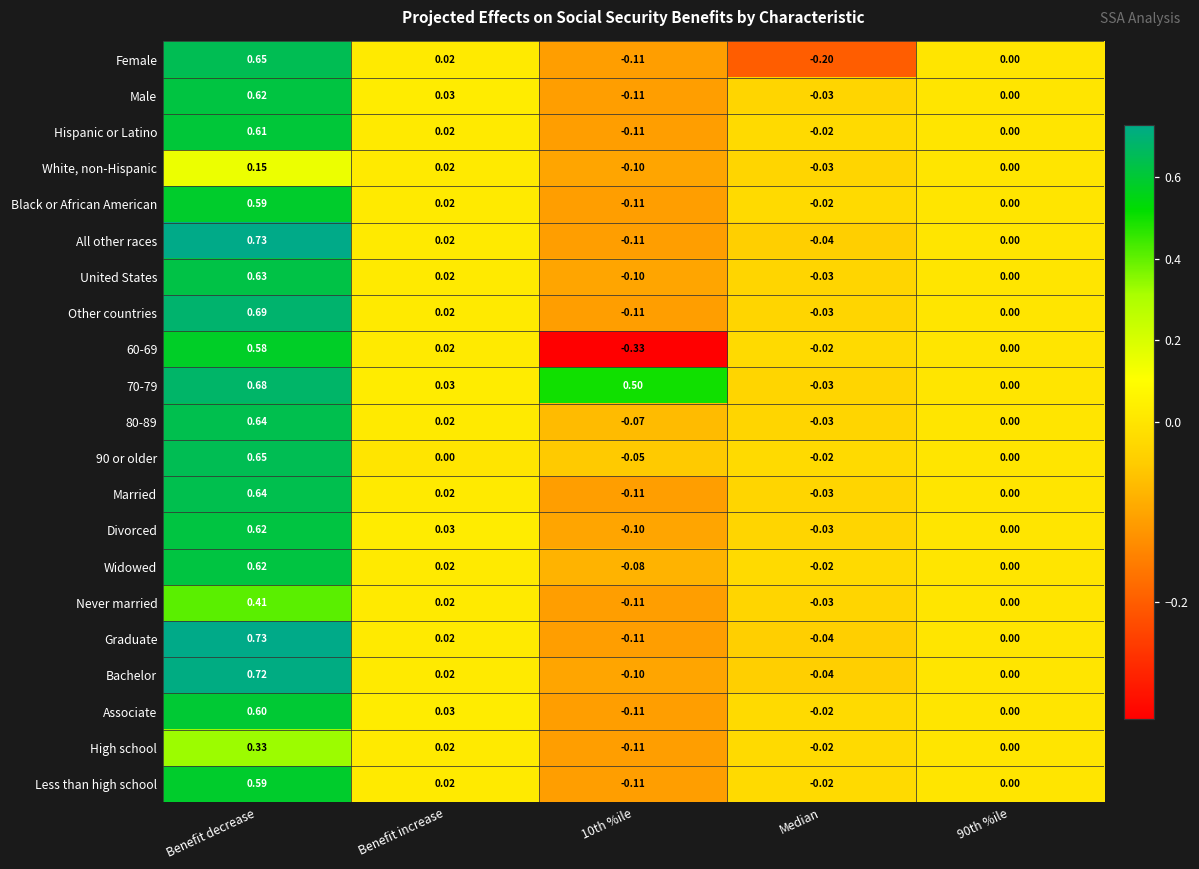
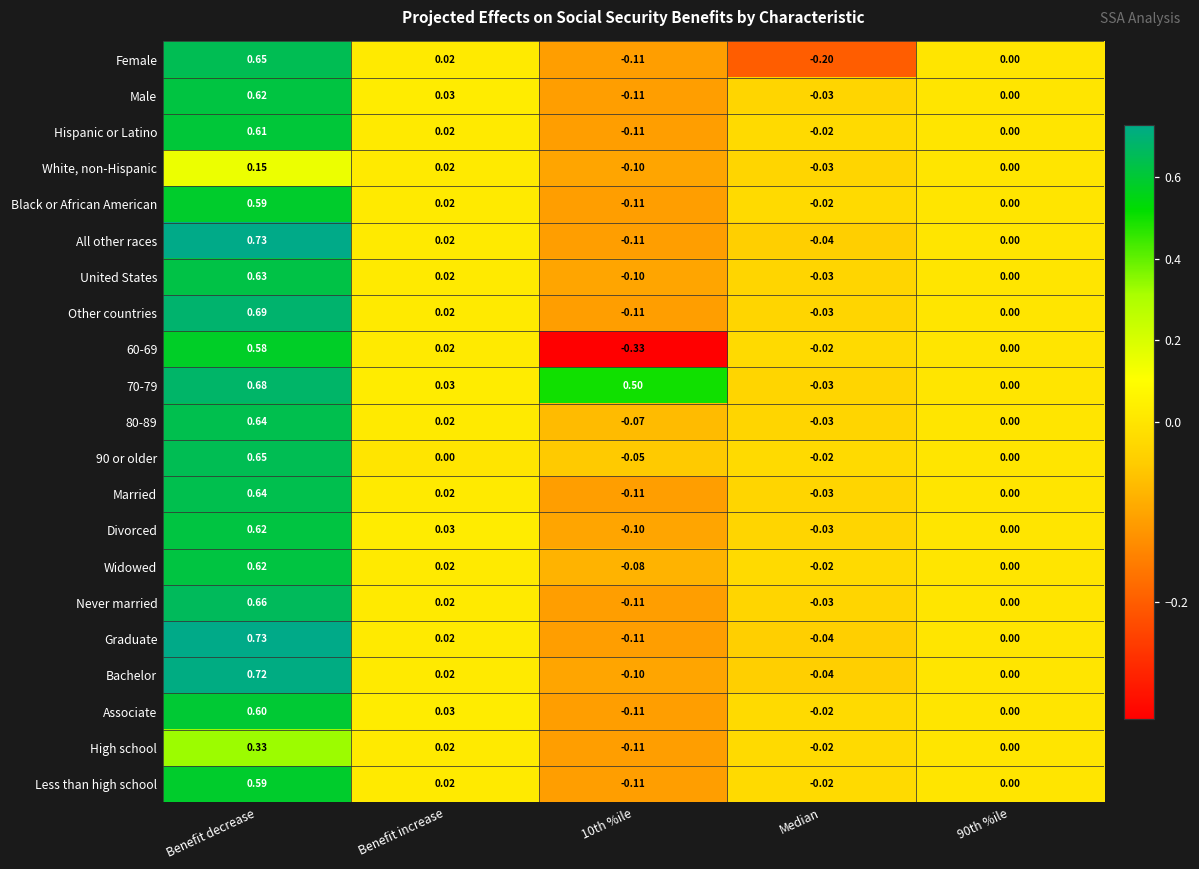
Never married, Benefit decrease: 0.41 -> 0.66
